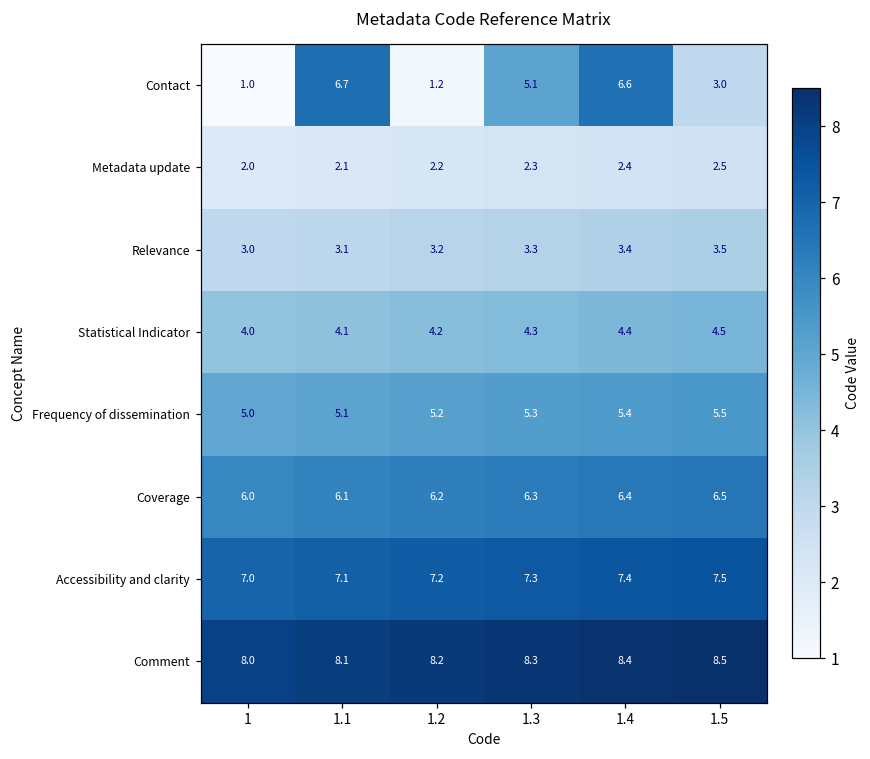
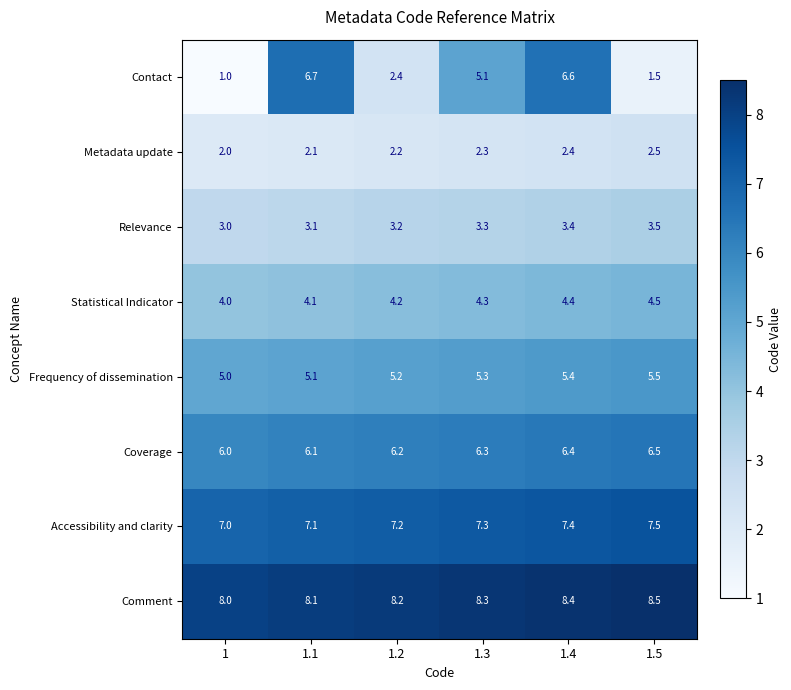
Contact, 1.2: 1.2 -> 2.4
Contact, 1.5: 3.0 -> 1.5
